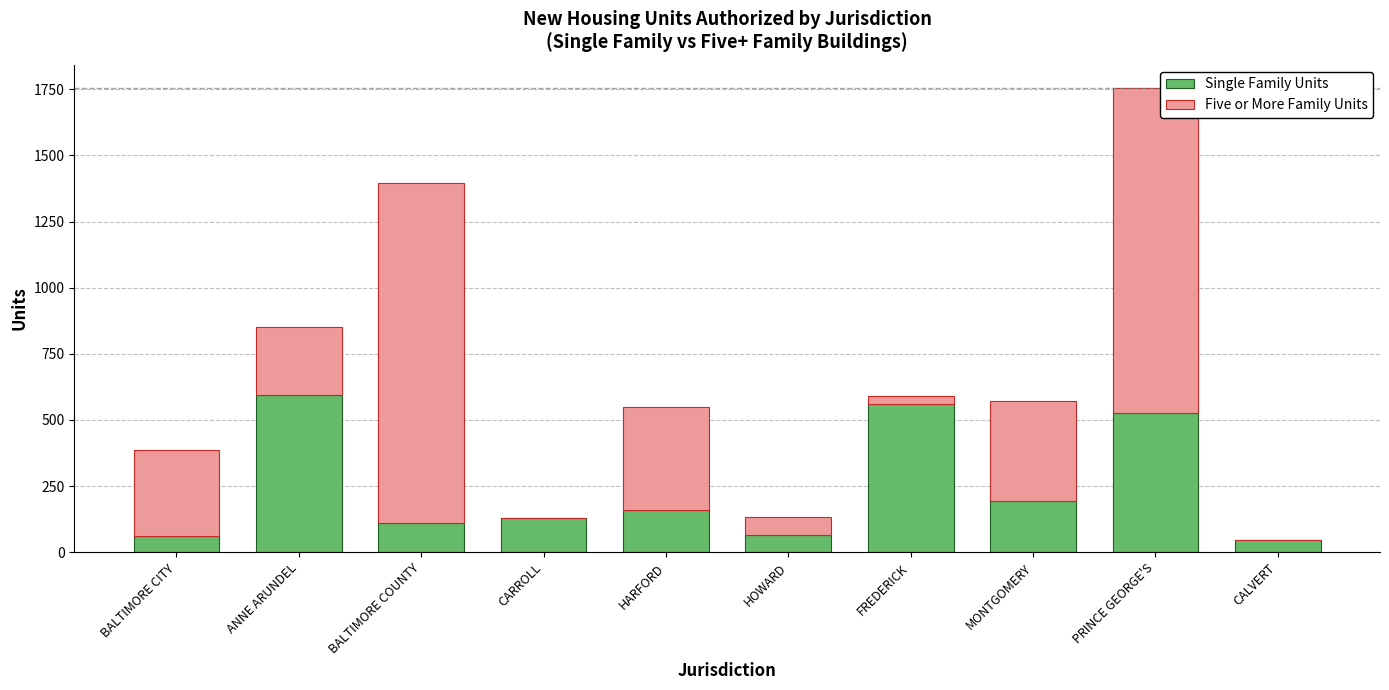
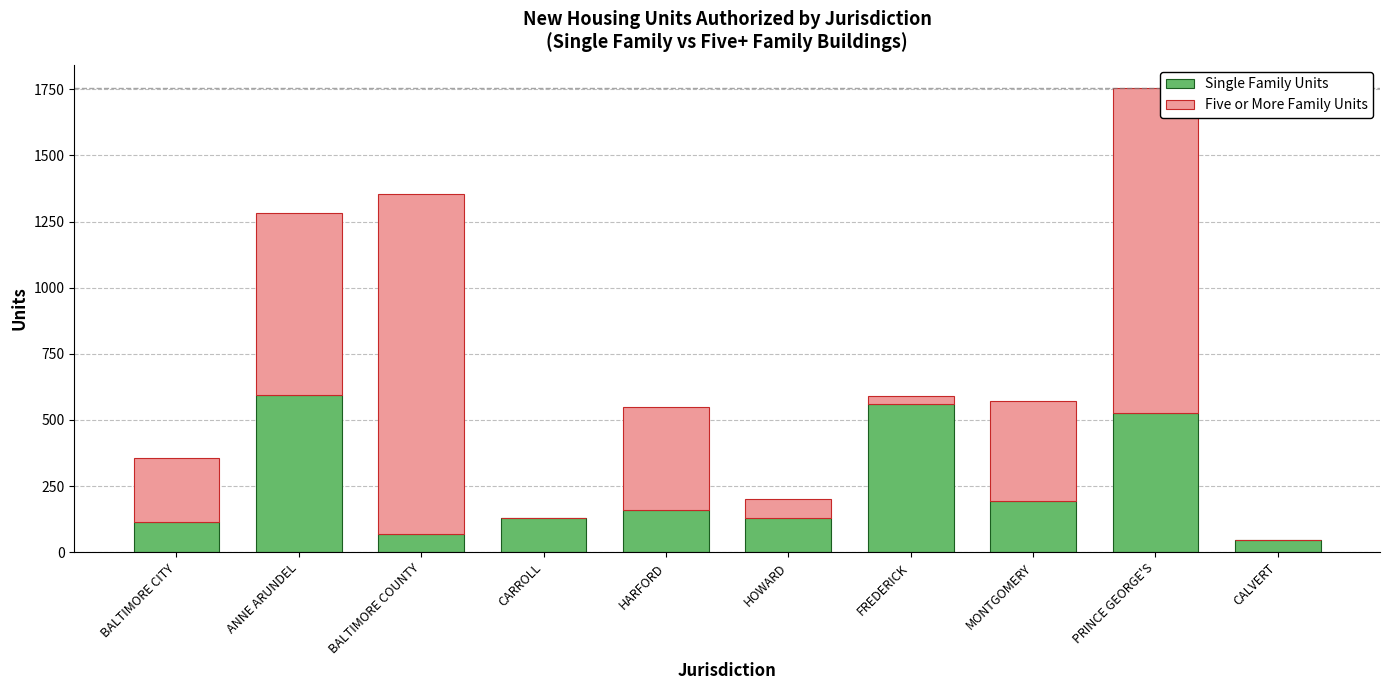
Single Family Units, BALTIMORE CITY: 60 -> 120
Five or More Family Units, BALTIMORE CITY: 330 -> 240
Five or More Family Units, ANNE ARUNDEL: 260 -> 690
Single Family Units, BALTIMORE COUNTY: 110 -> 70
Single Family Units, HOWARD: 70 -> 130
